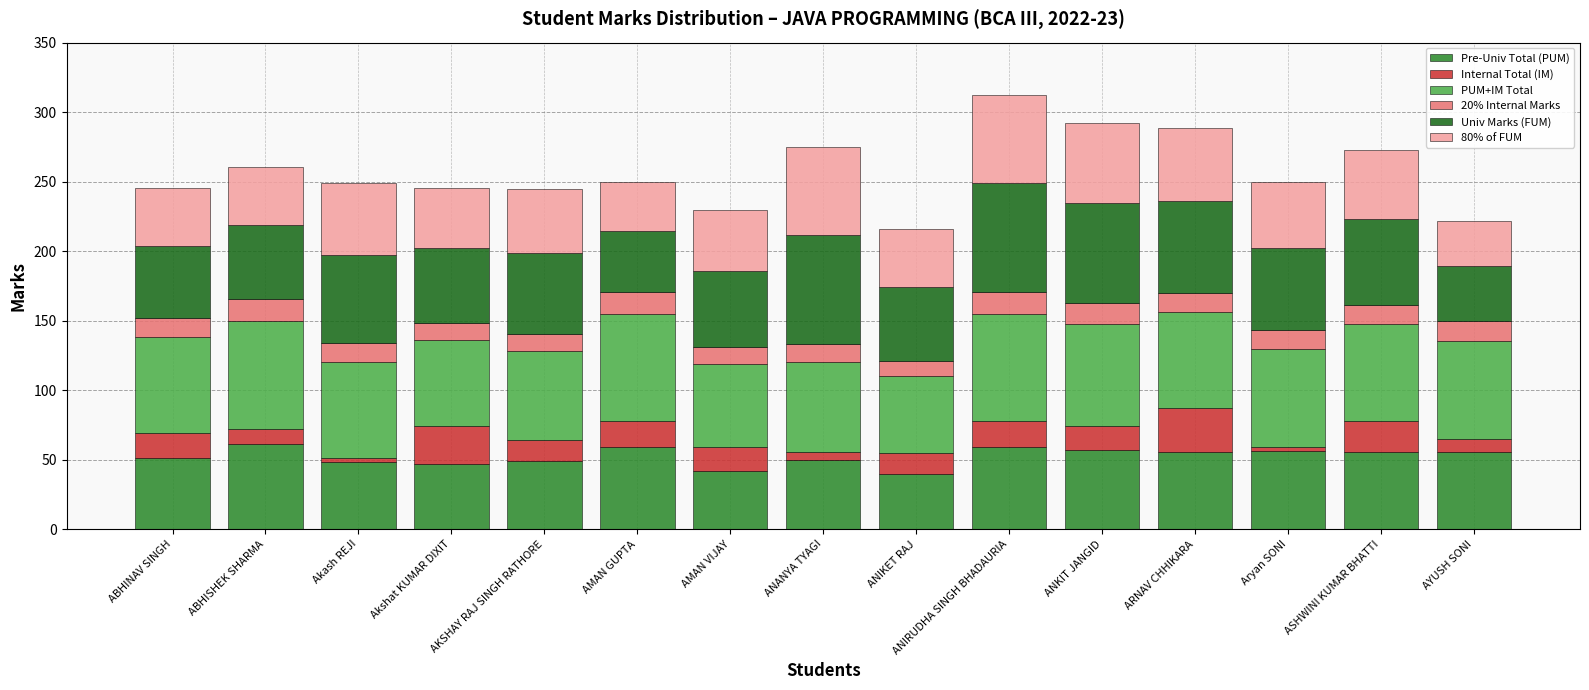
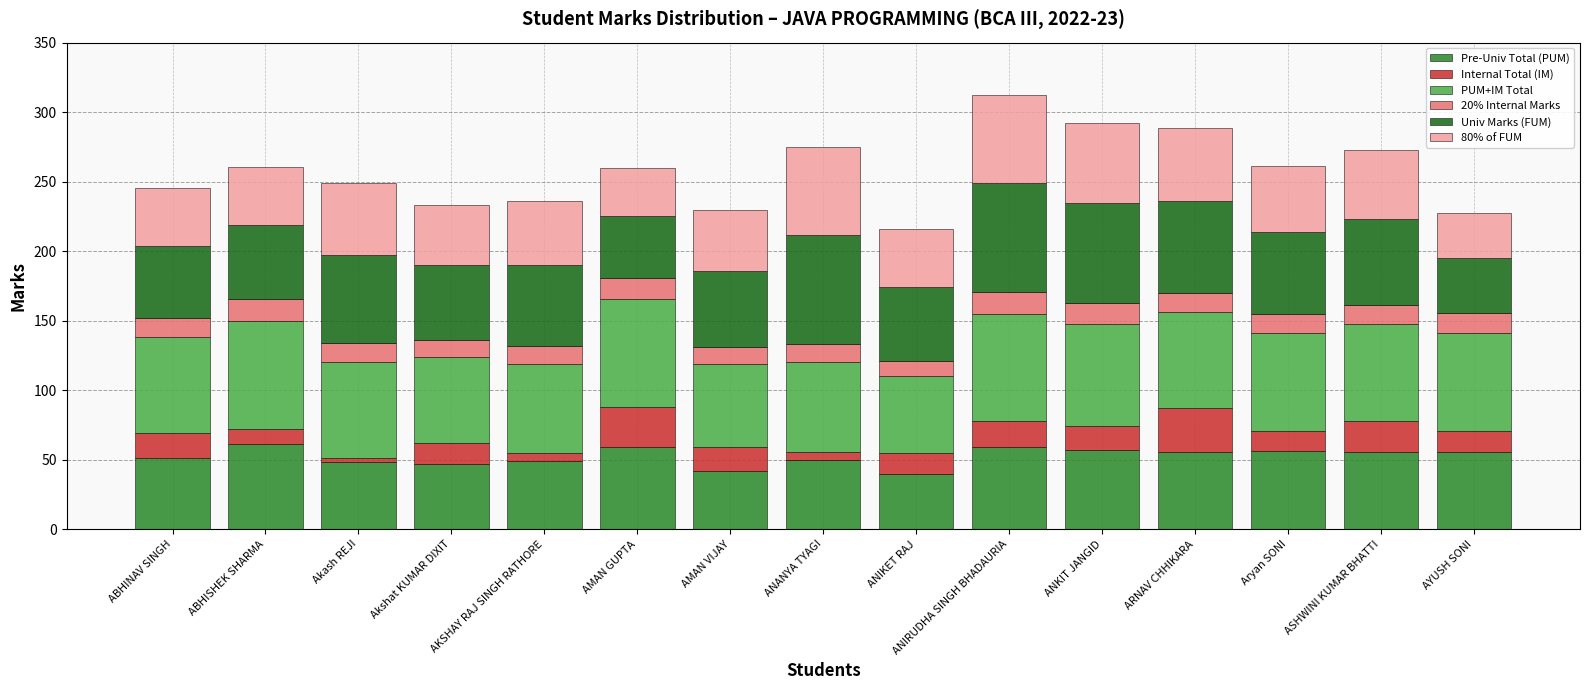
Internal Total (IM), Akshat KUMAR DIXIT: 27 -> 15
Internal Total (IM), AKSHAY RAJ SINGH RATHORE: 15 -> 6
Internal Total (IM), AMAN GUPTA: 19 -> 29
Internal Total (IM), Aryan SONI: 3 -> 15
Internal Total (IM), AYUSH SONI: 9 -> 15
